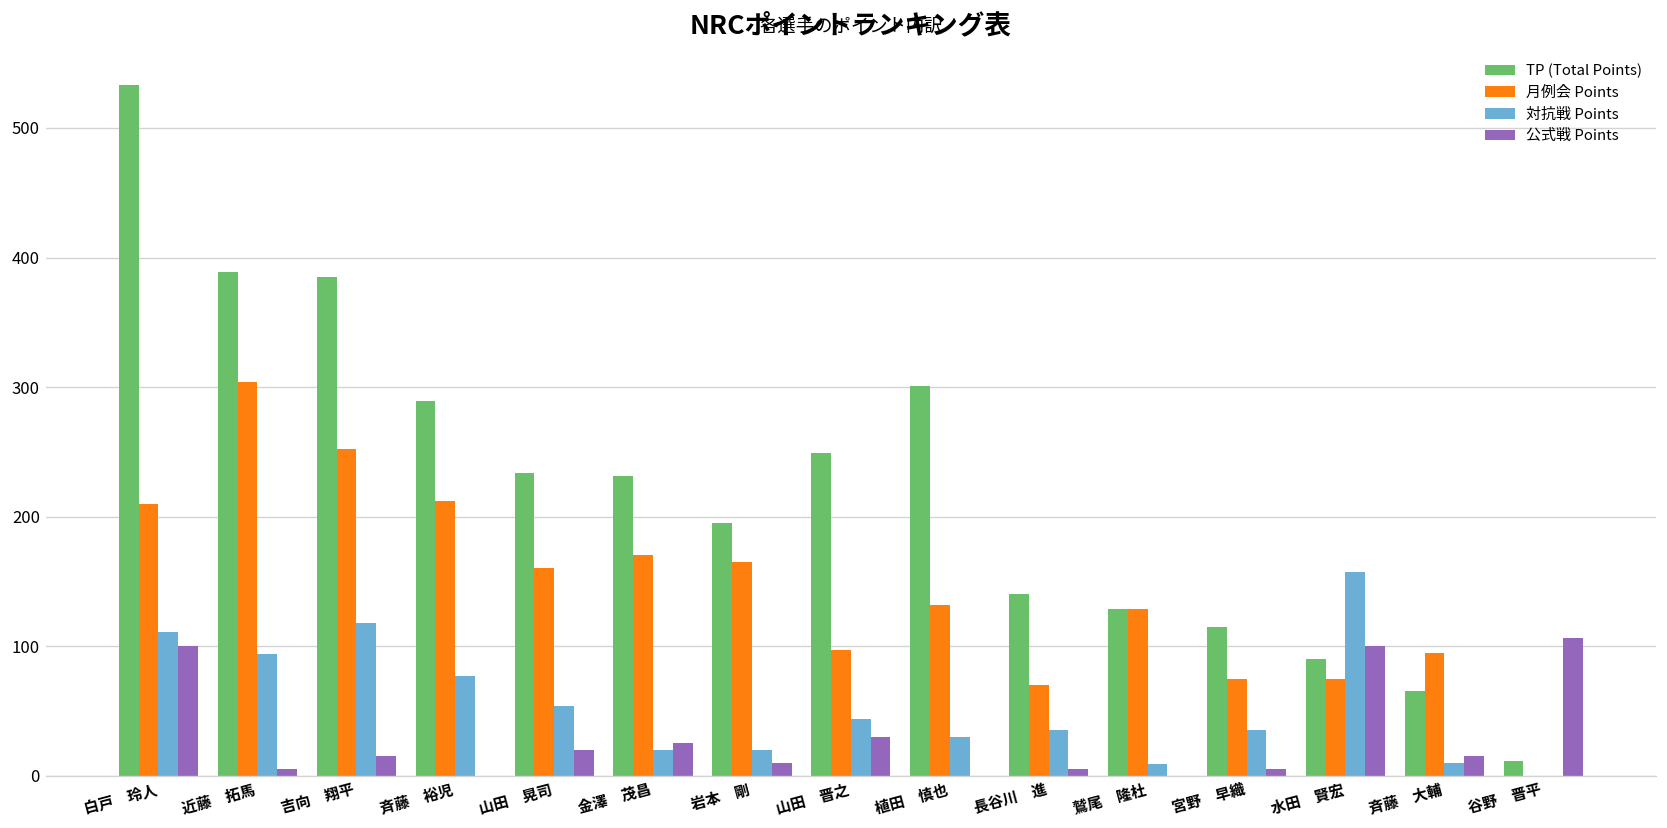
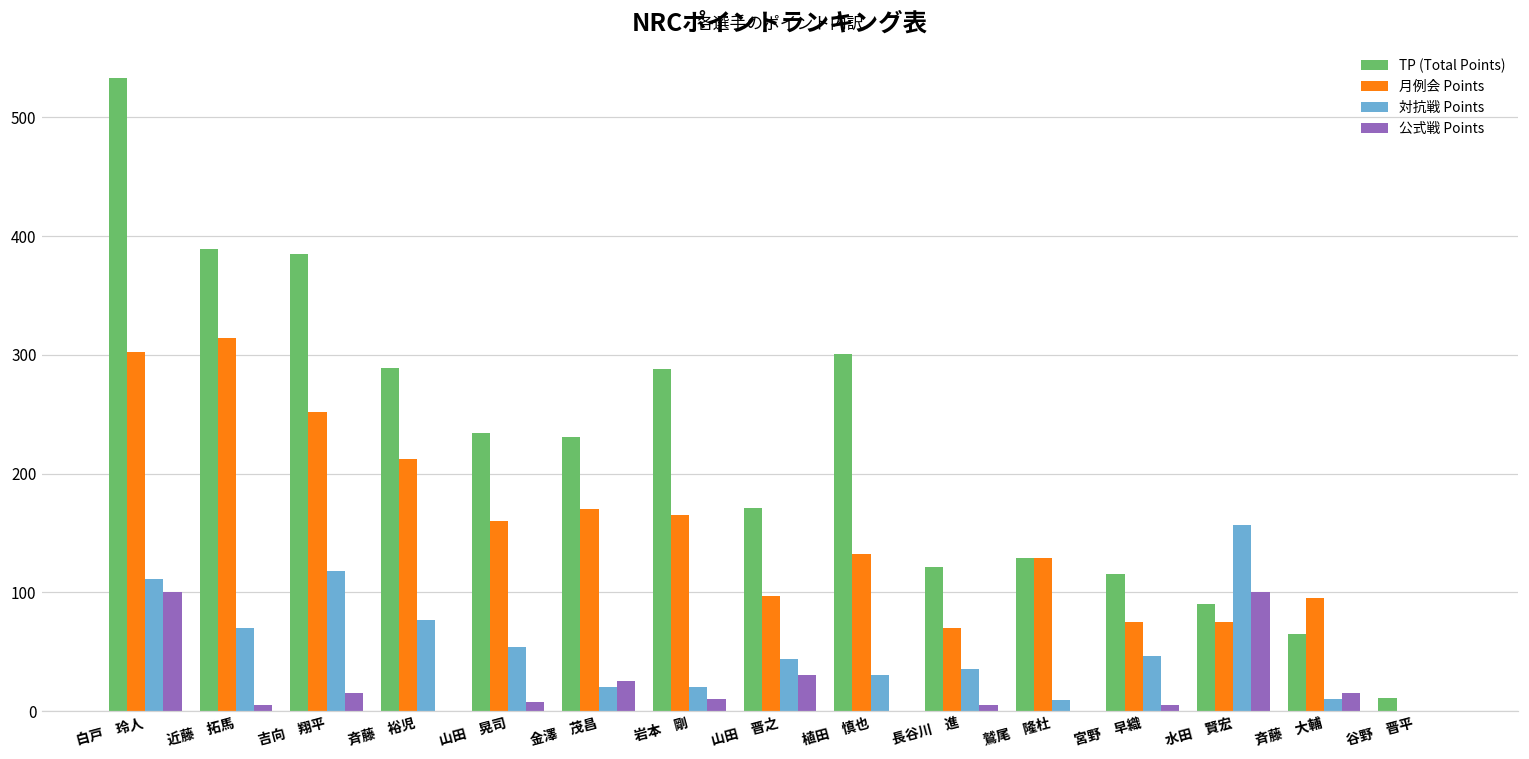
月例会 Points, 白戸 玲人: 210 -> 302
月例会 Points, 近藤 拓馬: 304 -> 314
対抗戦 Points, 近藤 拓馬: 94 -> 70
公式戦 Points, 山田 晃司: 20 -> 8
TP (Total Points), 岩本 剛: 195 -> 288
TP (Total Points), 山田 晋之: 249 -> 171
TP (Total Points), 長谷川 進: 140 -> 121
対抗戦 Points, 宮野 早織: 35 -> 46
公式戦 Points, 谷野 晋平: 106 -> 0
